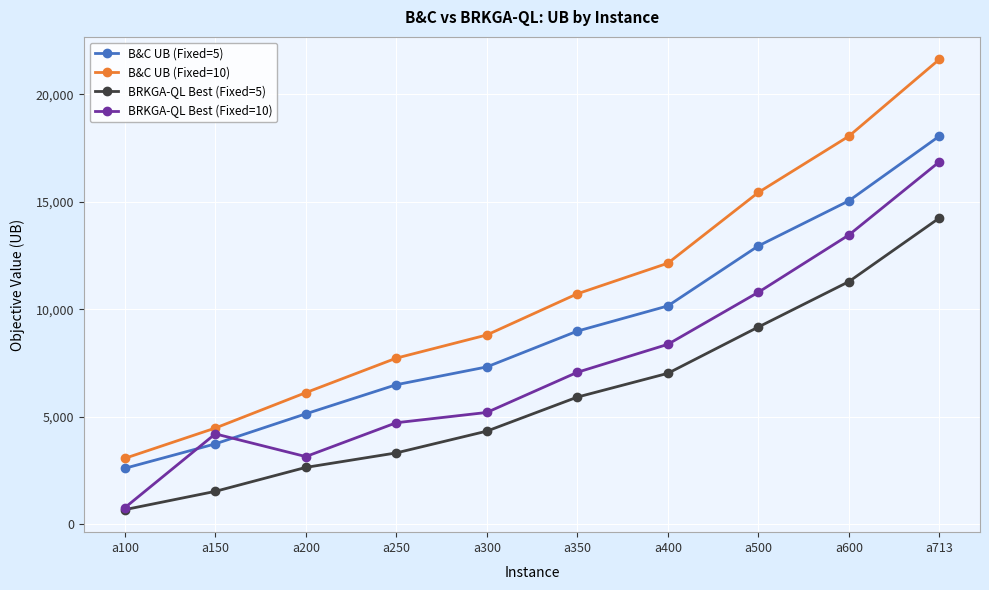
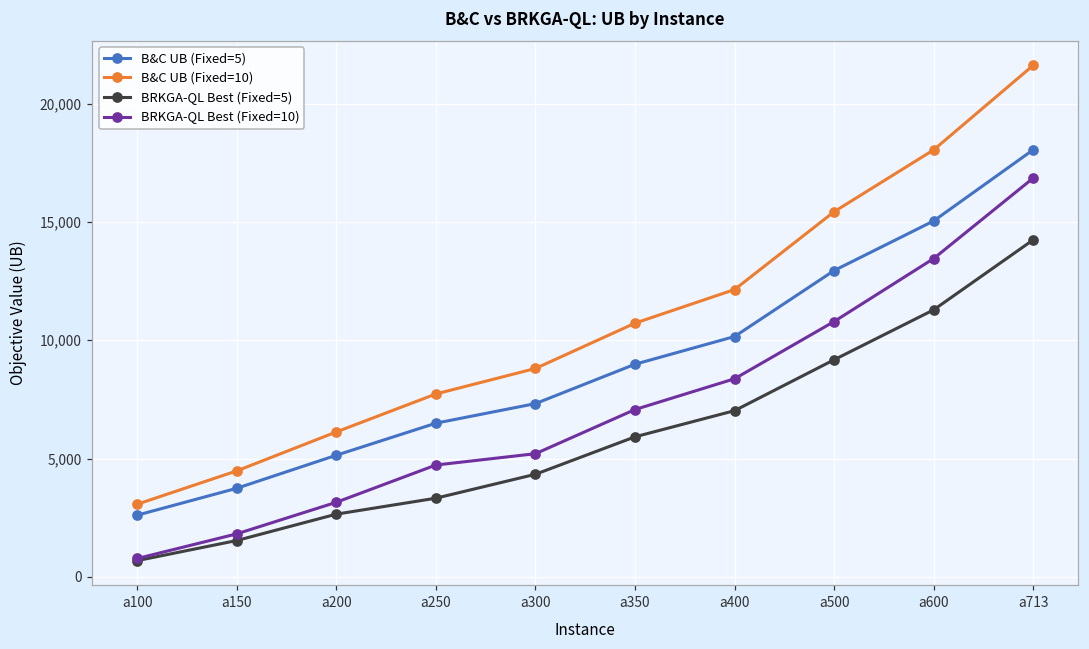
BRKGA-QL Best (Fixed=10), a150: 4,200 -> 1,800
